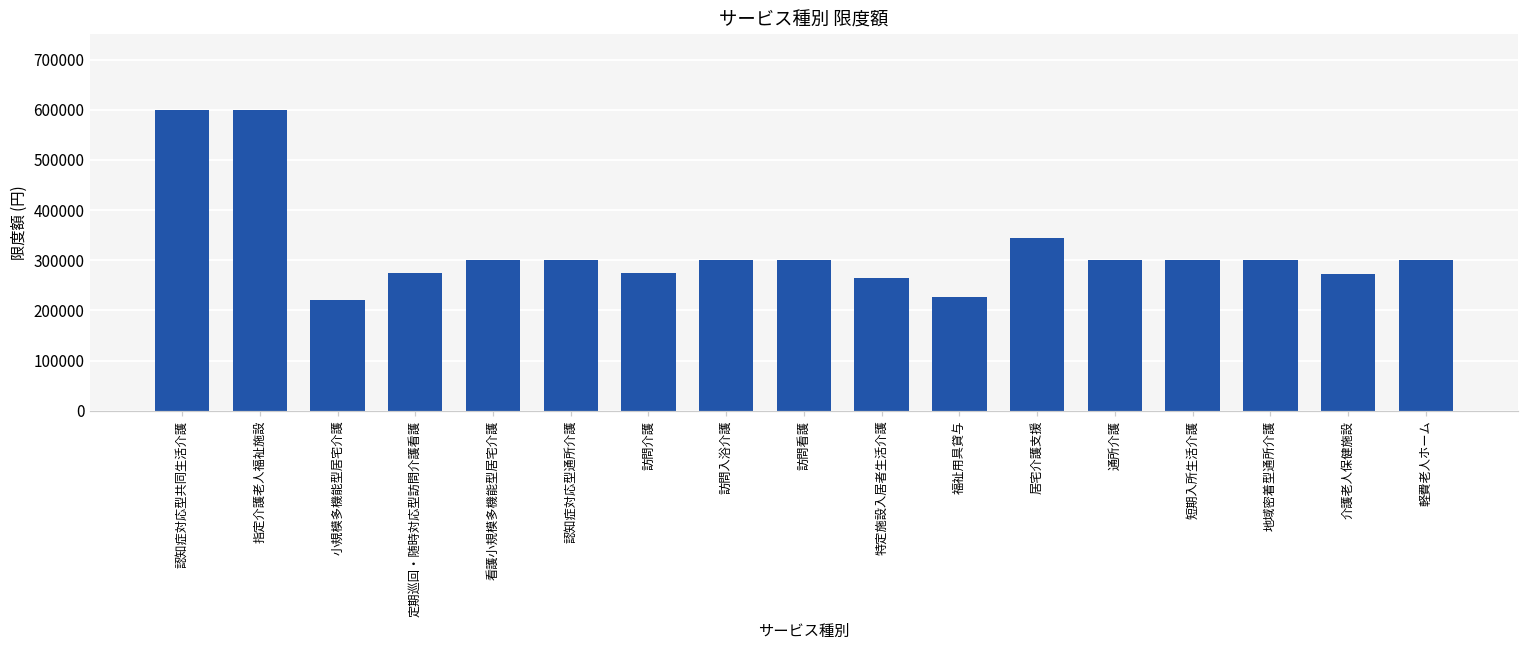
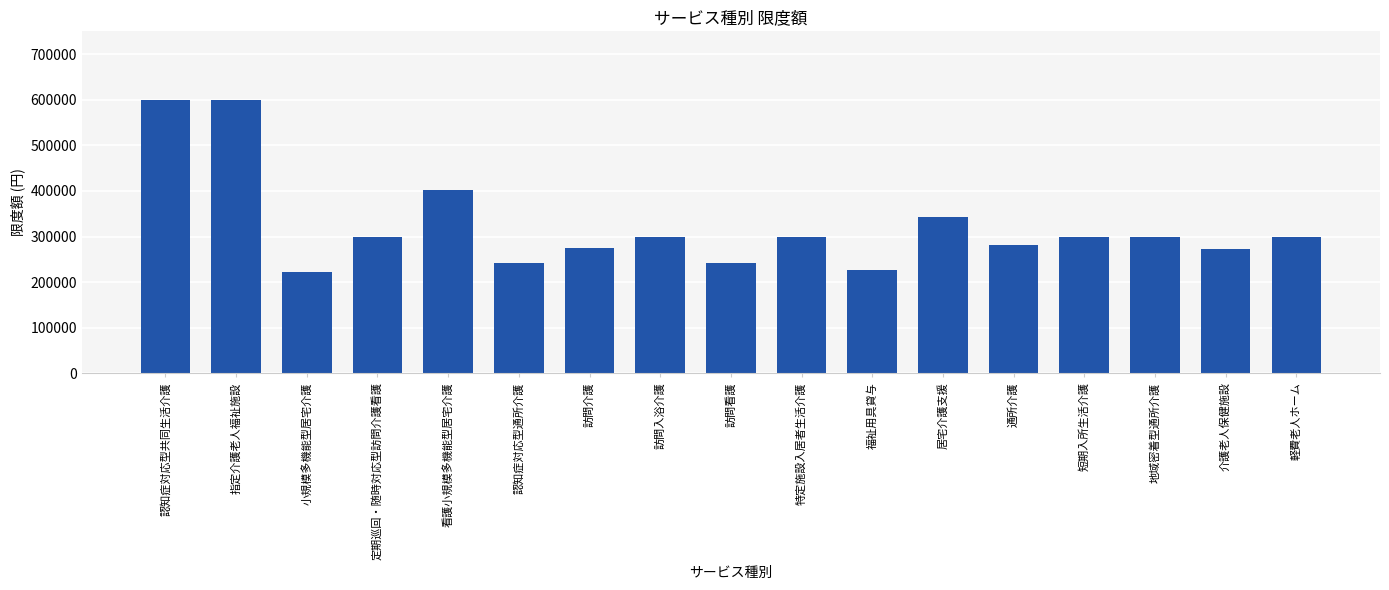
定期巡回・随時対応型訪問介護看護: 270000 -> 300000
看護小規模多機能型居宅介護: 300000 -> 400000
認知症対応型通所介護: 300000 -> 240000
訪問看護: 300000 -> 240000
特定施設入居者生活介護: 260000 -> 300000
通所介護: 300000 -> 280000
